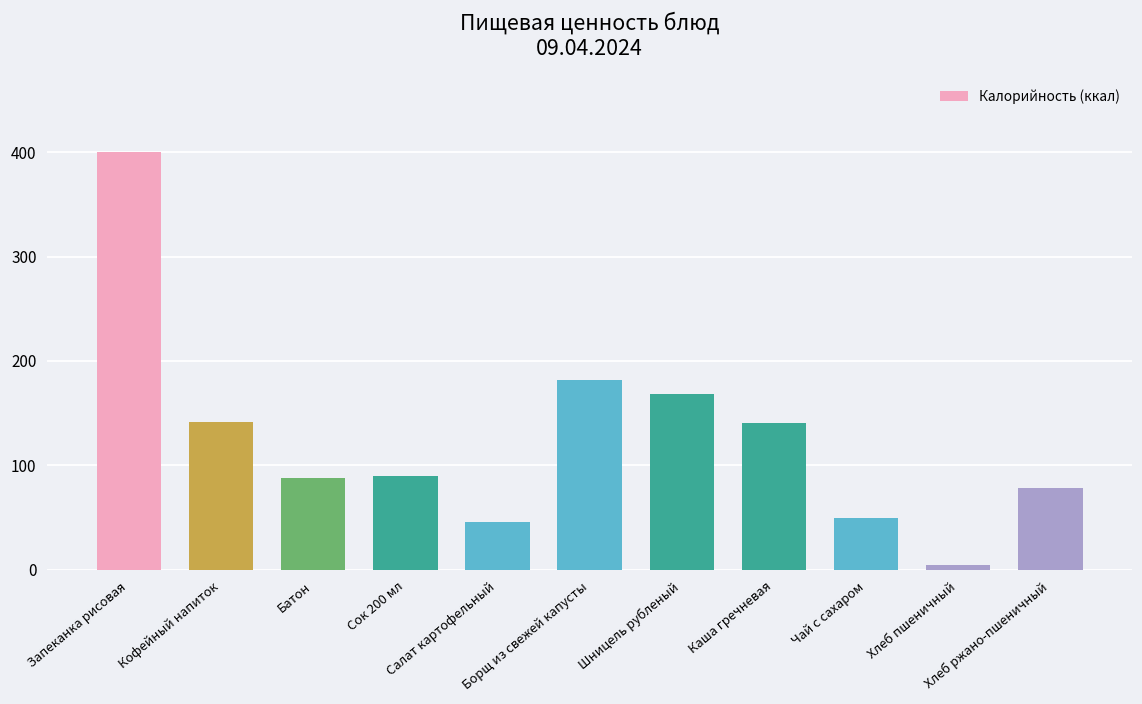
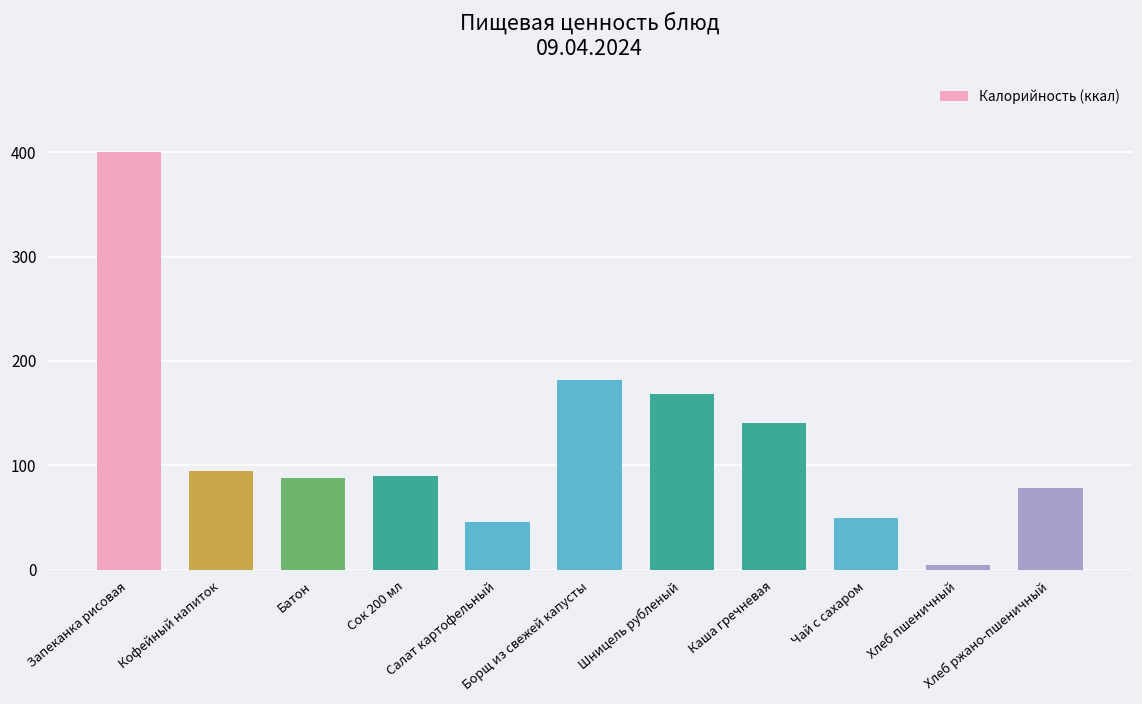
Кофейный напиток: 140 -> 90
